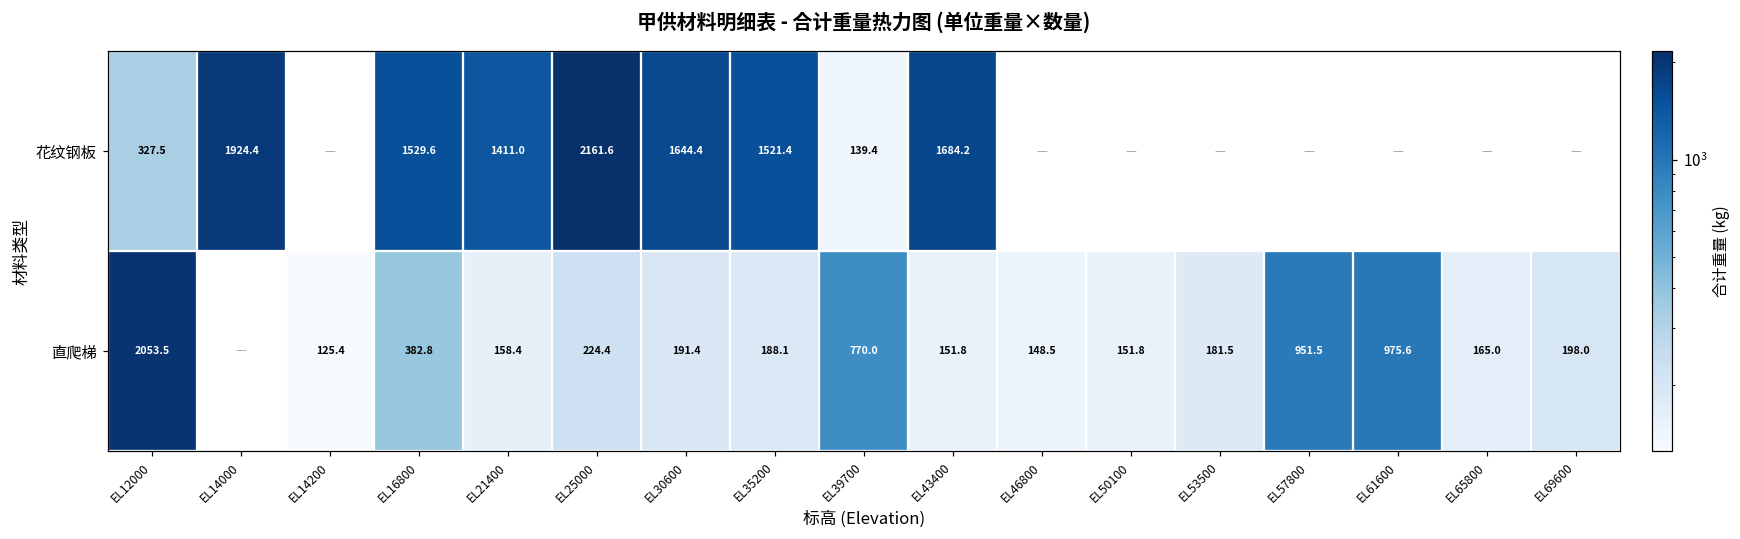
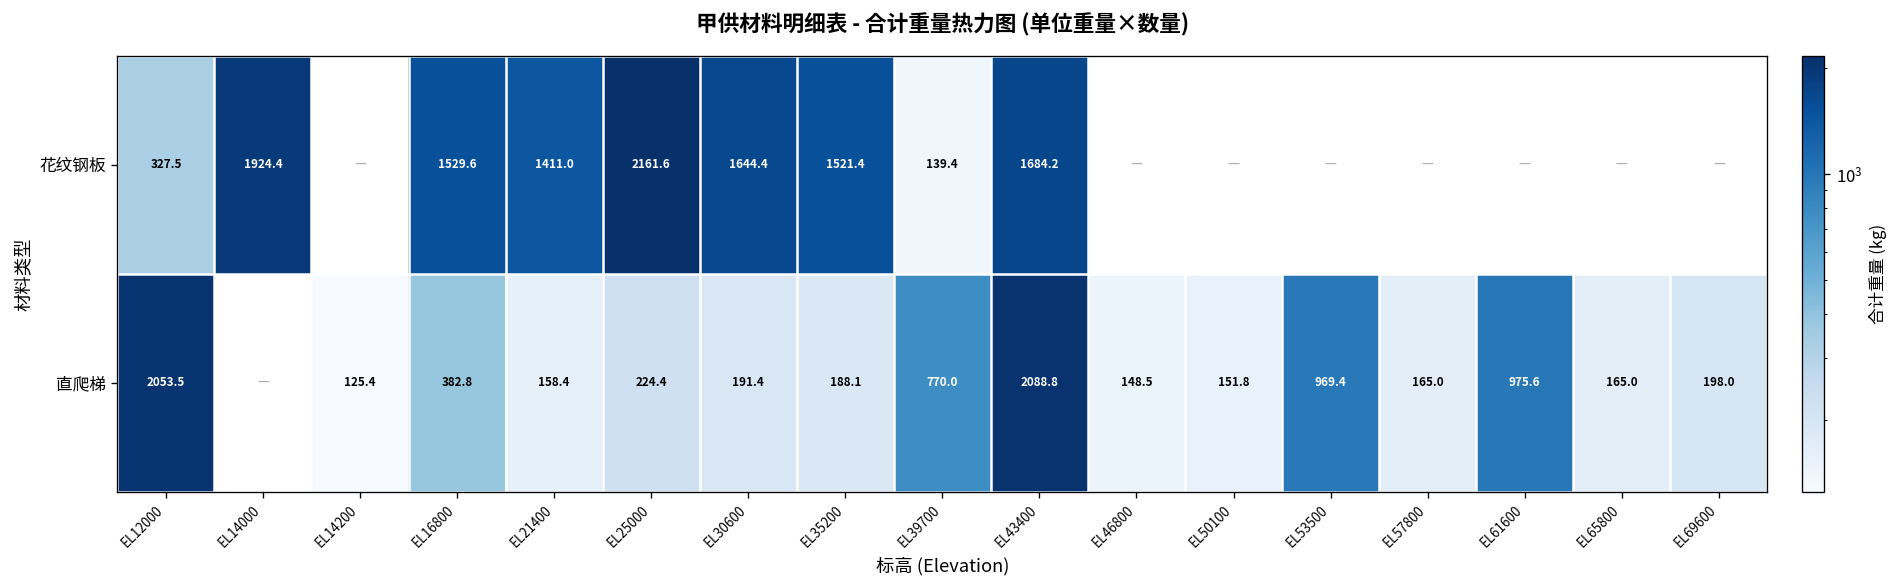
直爬梯, EL43400: 151.8 -> 2088.8
直爬梯, EL53500: 181.5 -> 969.4
直爬梯, EL57800: 951.5 -> 165.0
